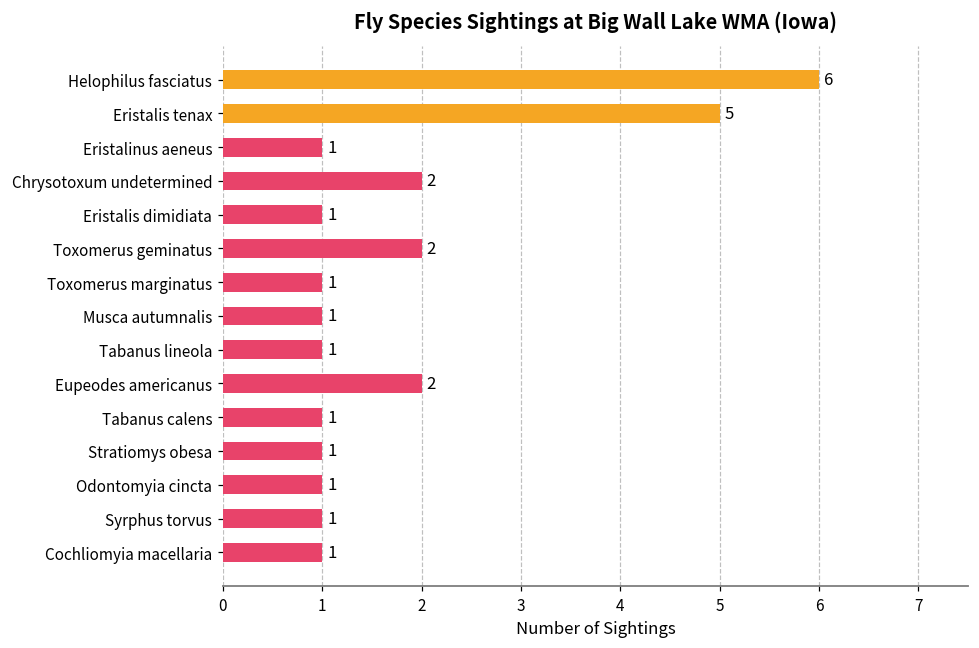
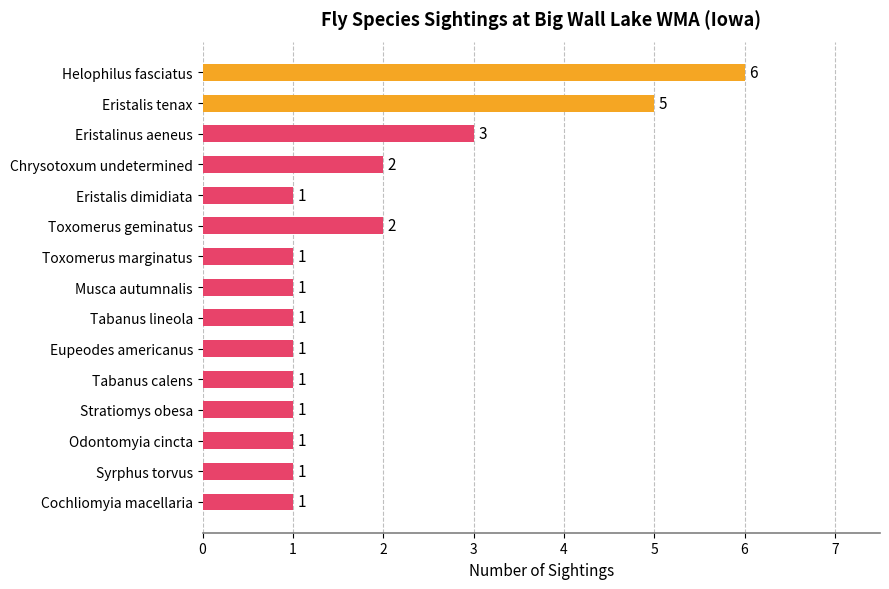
Eristalinus aeneus: 1 -> 3
Eupeodes americanus: 2 -> 1
